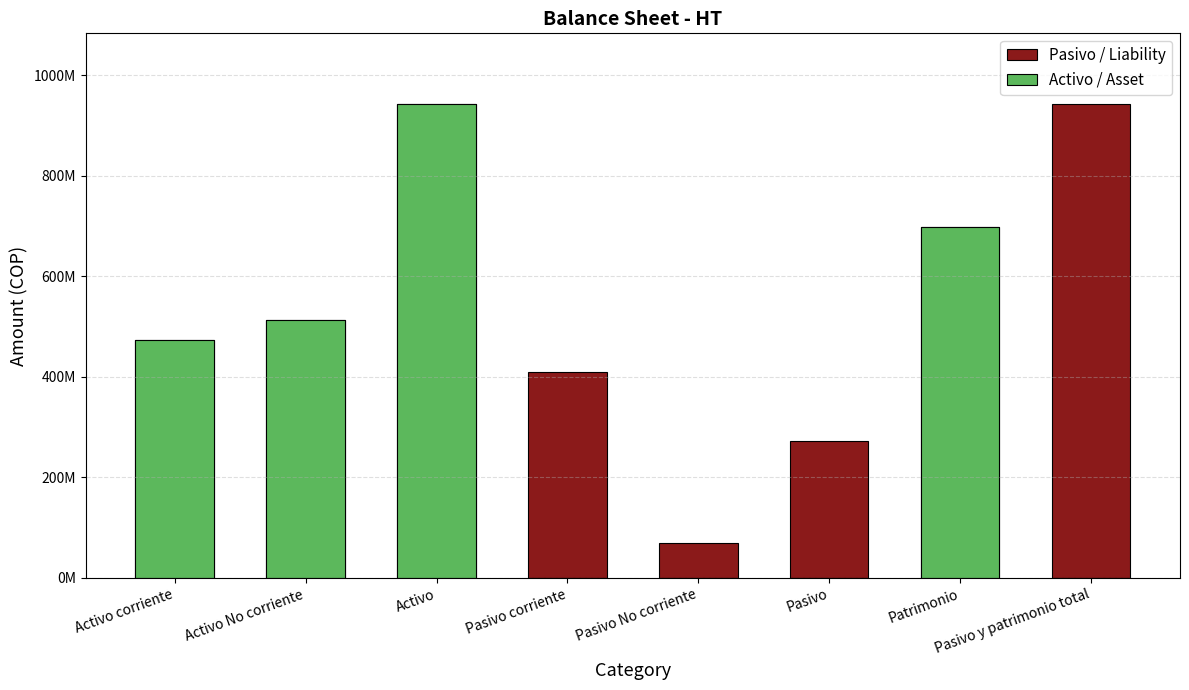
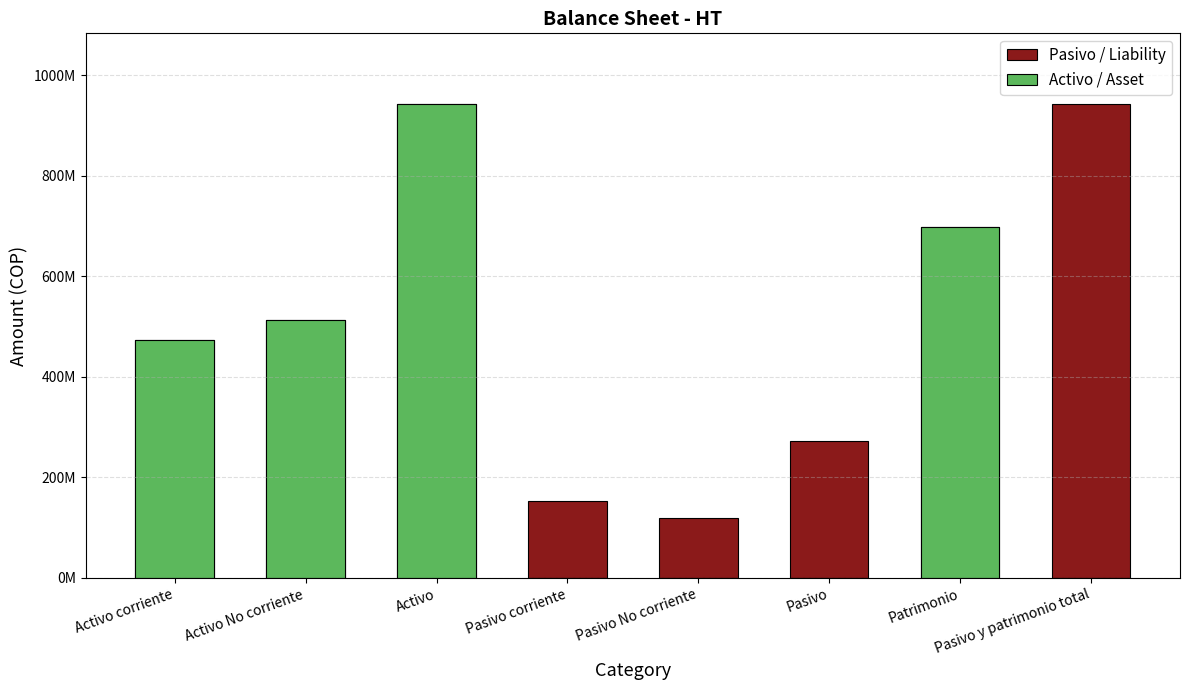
Pasivo / Liability, Pasivo corriente: 410000000 -> 150000000
Pasivo / Liability, Pasivo No corriente: 70000000 -> 120000000
